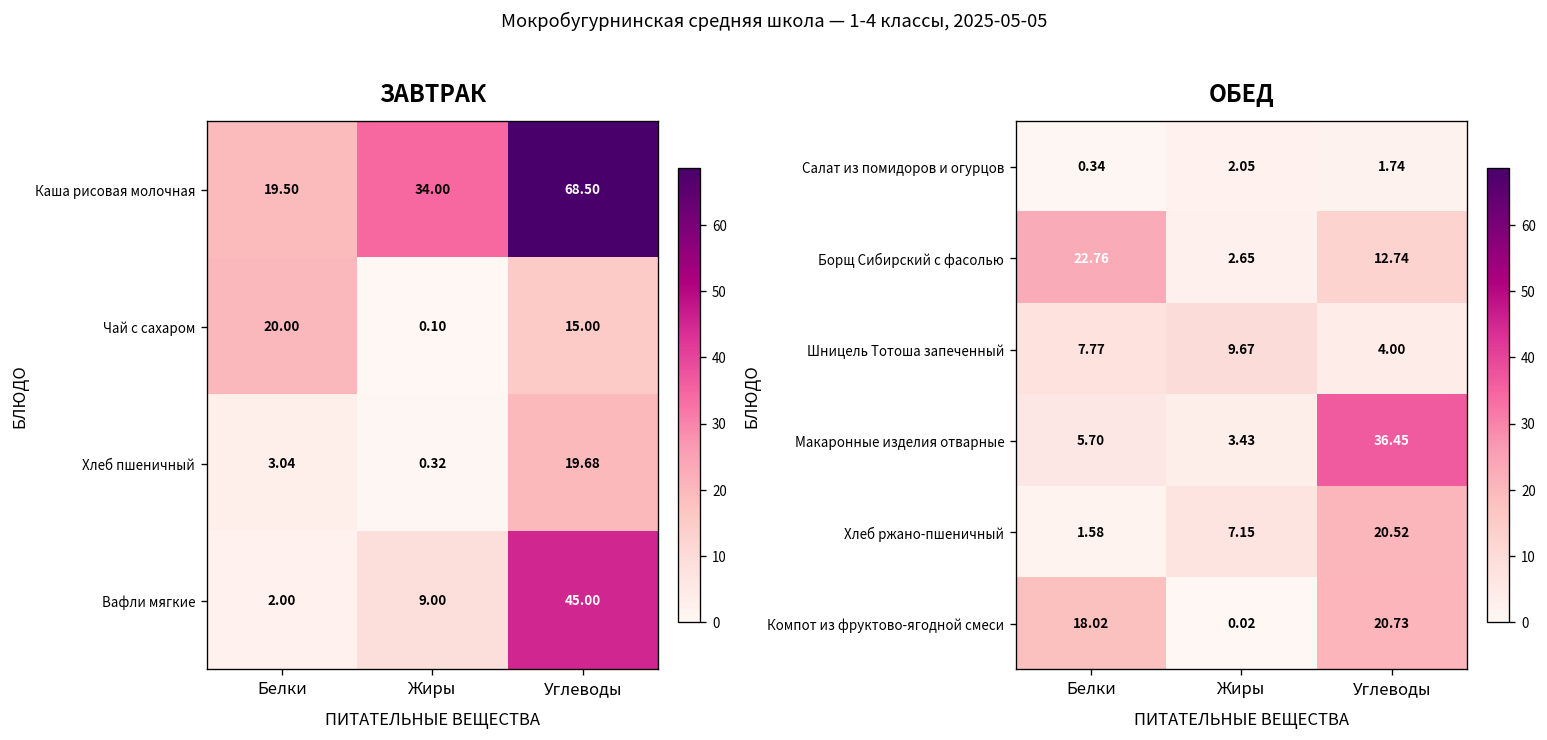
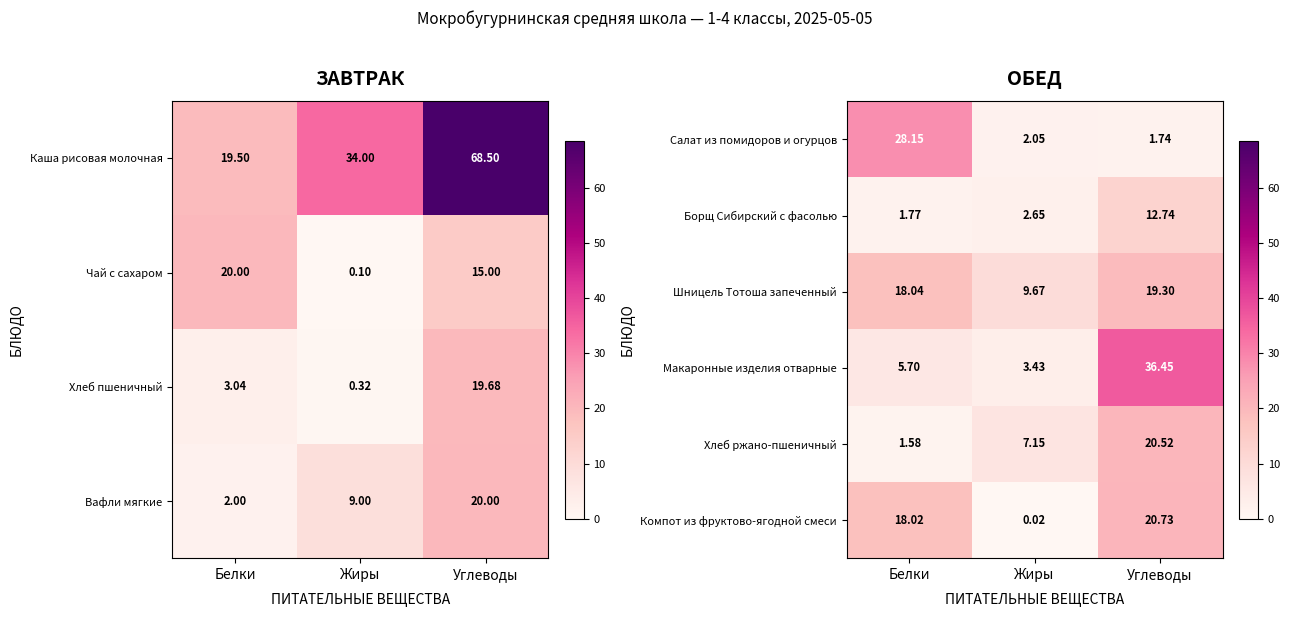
ЗАВТРАК, Вафли мягкие, Углеводы: 45.00 -> 20.00
ОБЕД, Салат из помидоров и огурцов, Белки: 0.34 -> 28.15
ОБЕД, Борщ Сибирский с фасолью, Белки: 22.76 -> 1.77
ОБЕД, Шницель Тотоша запеченный, Белки: 7.77 -> 18.04
ОБЕД, Шницель Тотоша запеченный, Углеводы: 4.00 -> 19.30
